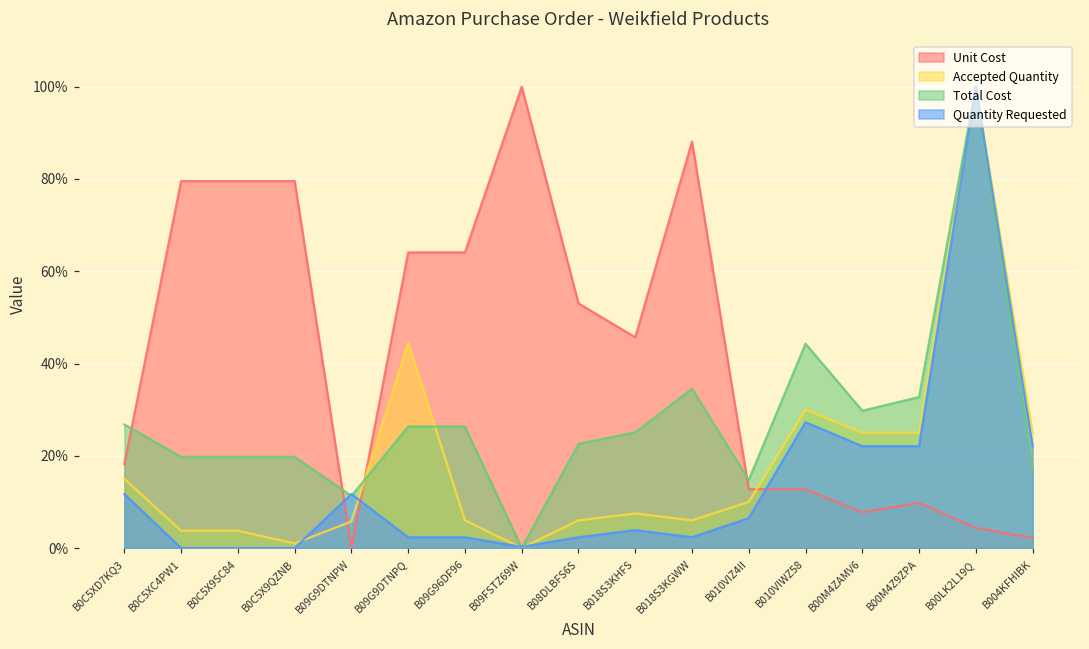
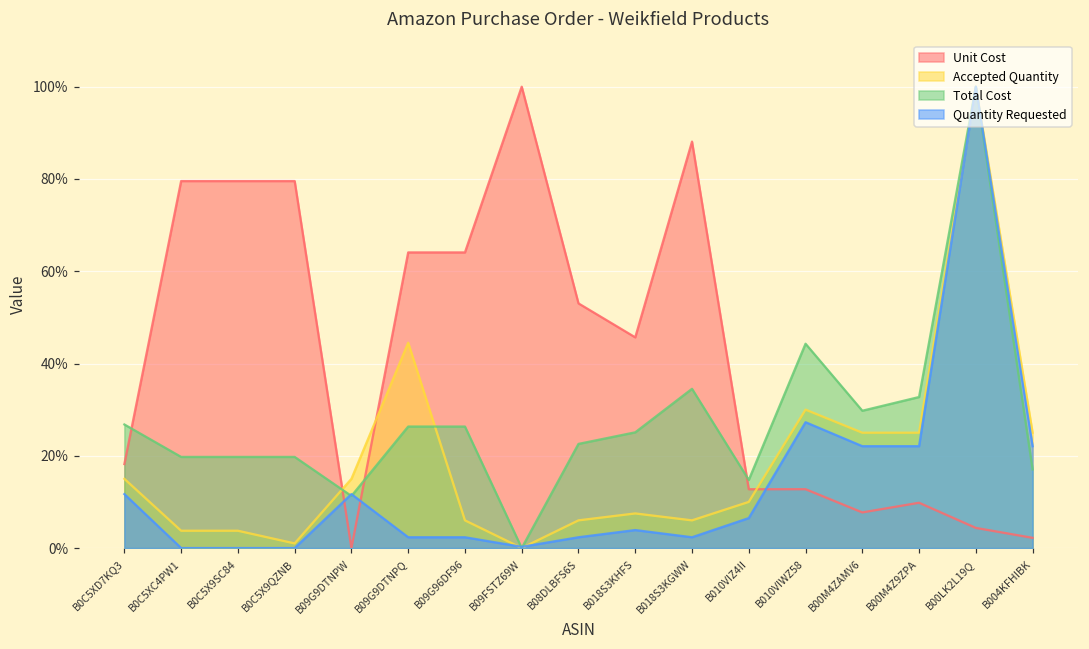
Accepted Quantity, B09G9DTNPW: 6% -> 15%
